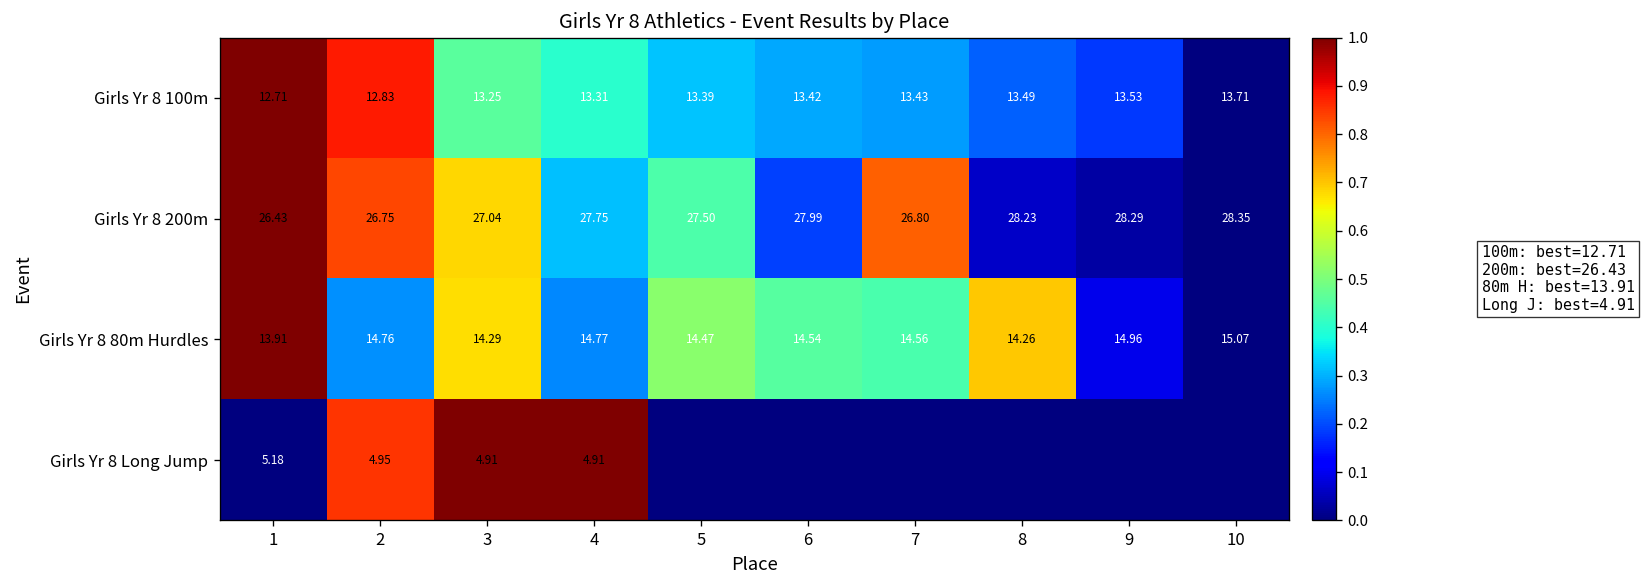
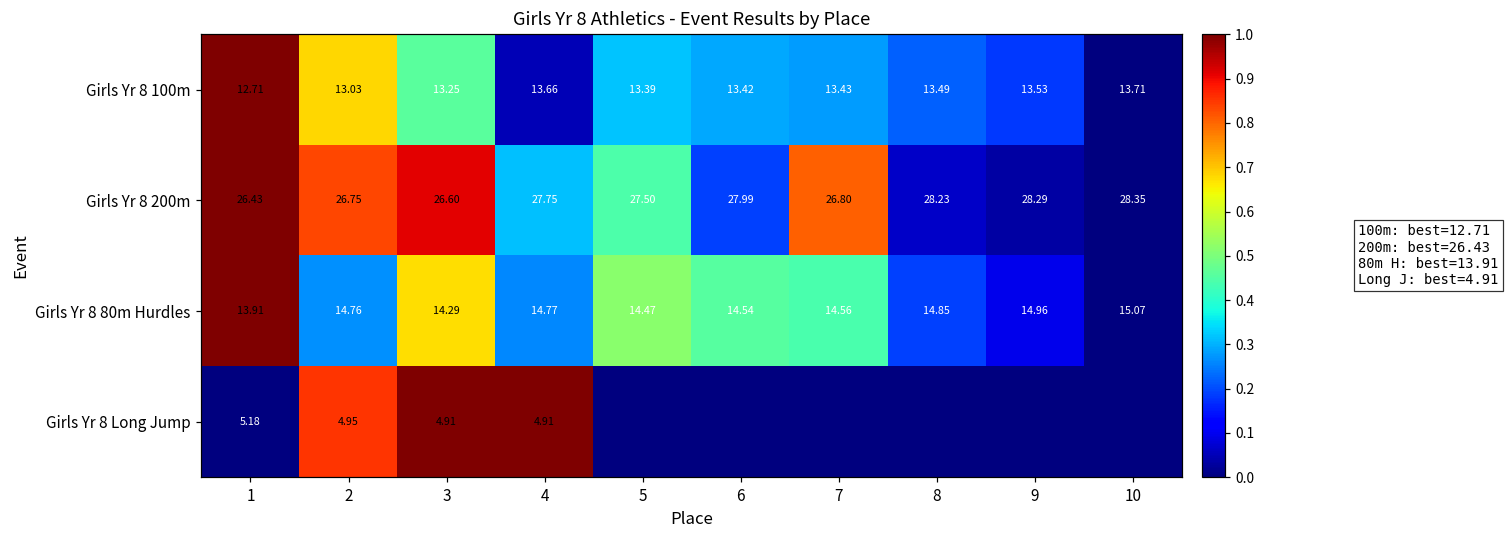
Girls Yr 8 100m, 2: 12.83 -> 13.03
Girls Yr 8 100m, 4: 13.31 -> 13.66
Girls Yr 8 200m, 3: 27.04 -> 26.60
Girls Yr 8 80m Hurdles, 8: 14.26 -> 14.85
